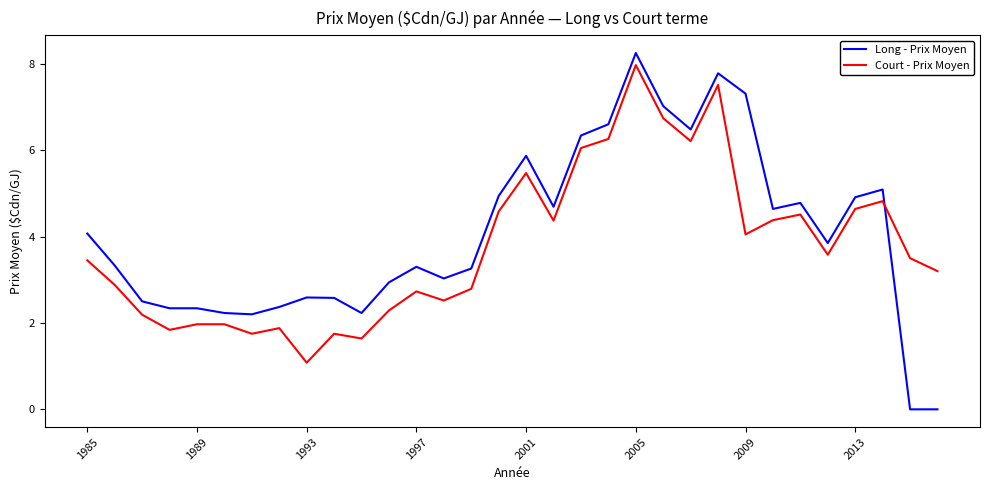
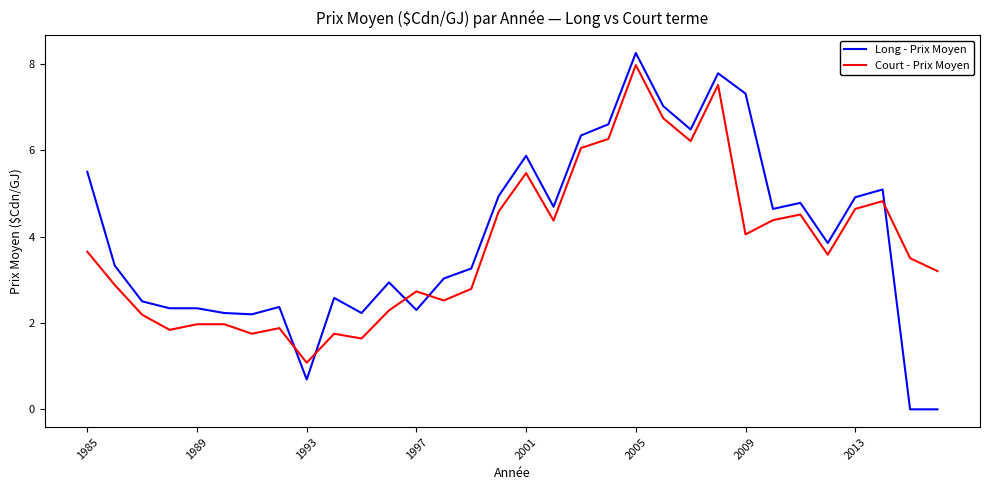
Long - Prix Moyen, 1985: 4.1 -> 5.5
Court - Prix Moyen, 1985: 3.5 -> 3.7
Long - Prix Moyen, 1993: 2.6 -> 0.7
Long - Prix Moyen, 1997: 3.3 -> 2.3
